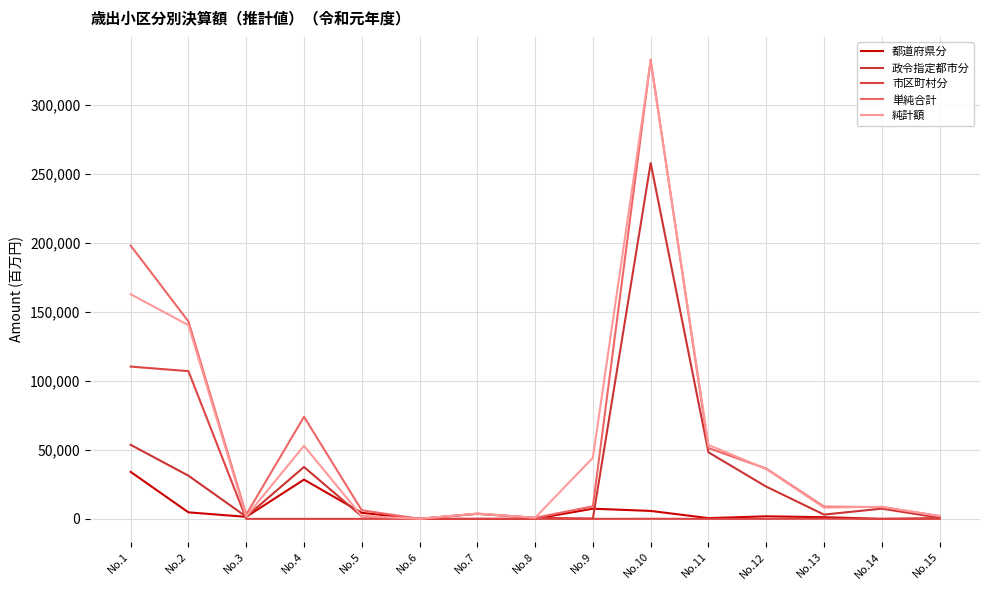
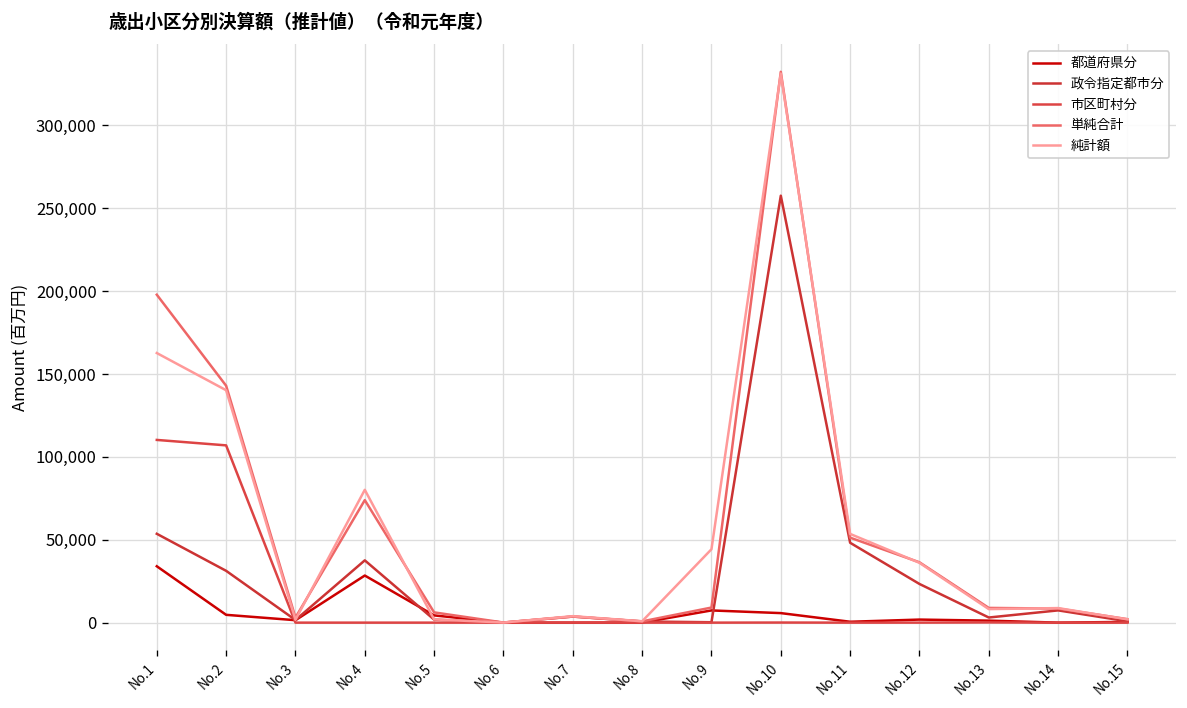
純計額, No.4: 53,000 -> 80,000
